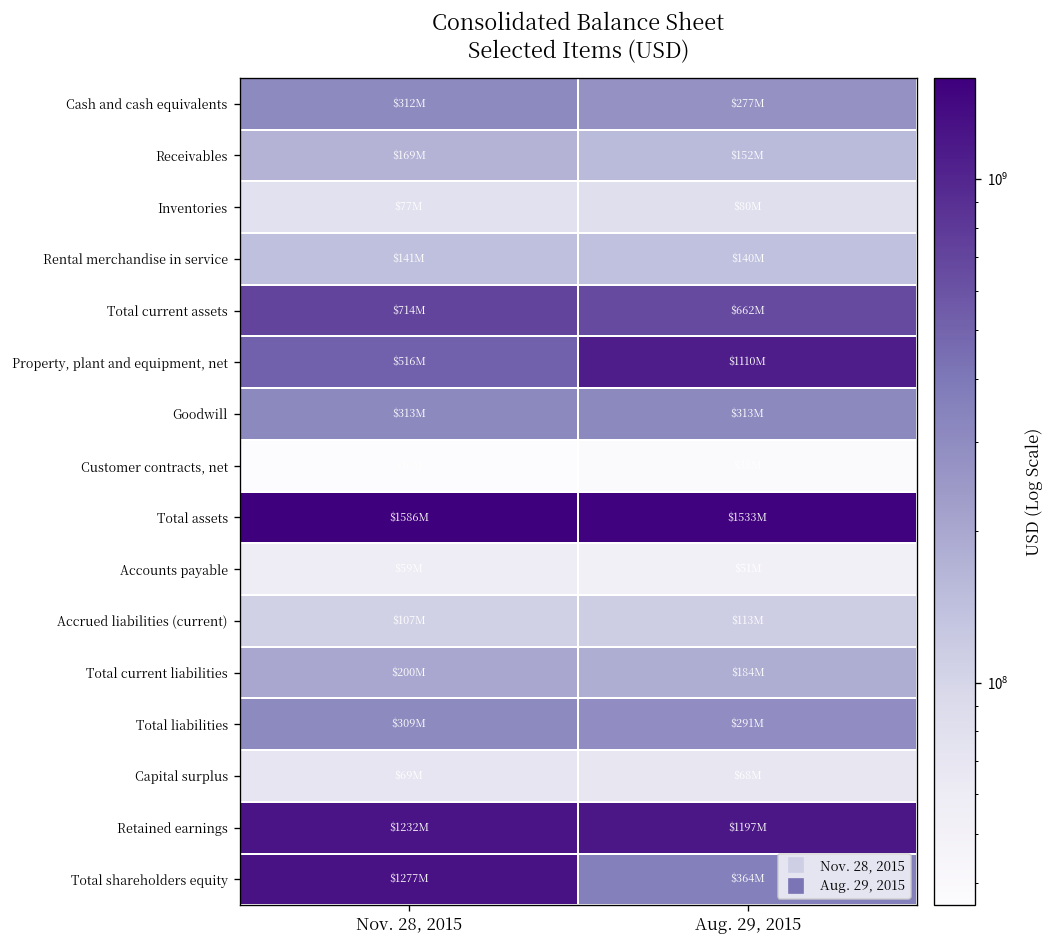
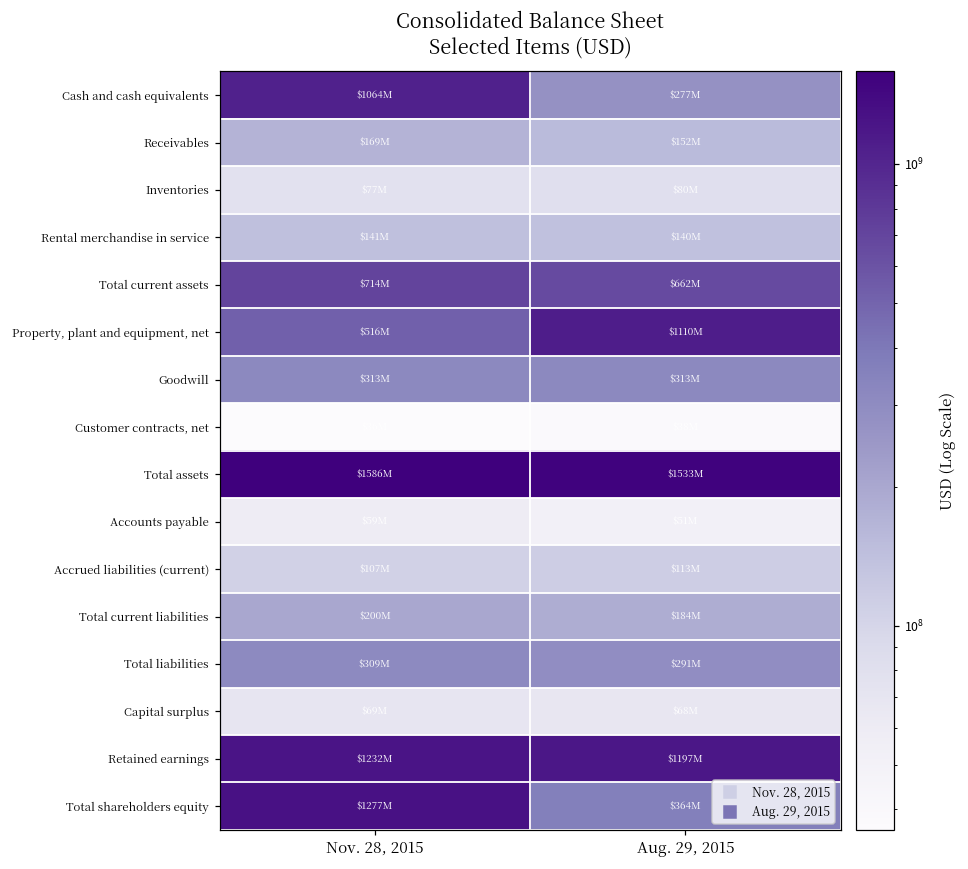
Cash and cash equivalents, Nov. 28, 2015: $312M -> $1064M
